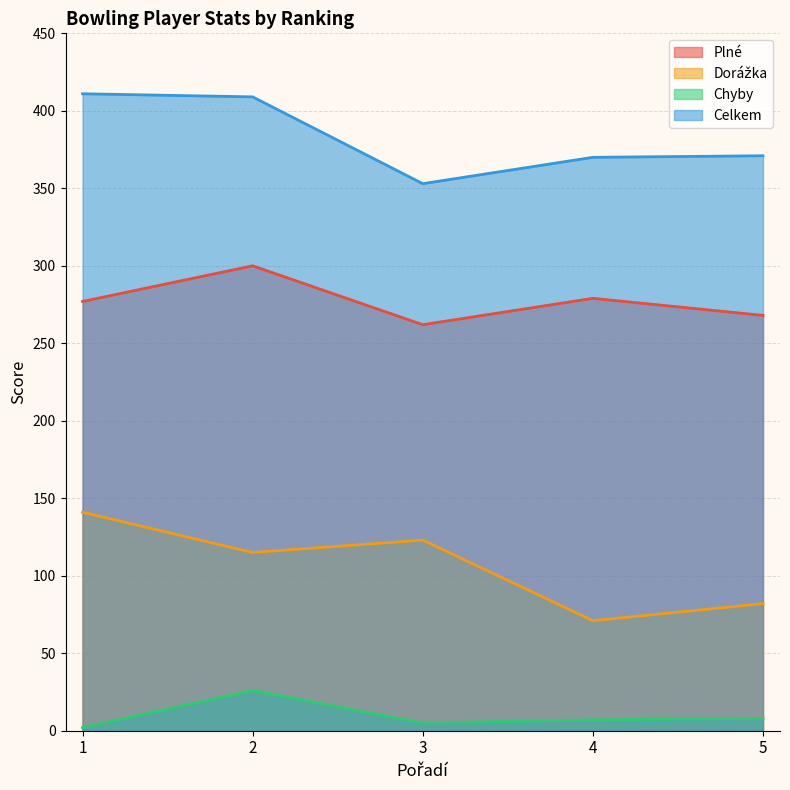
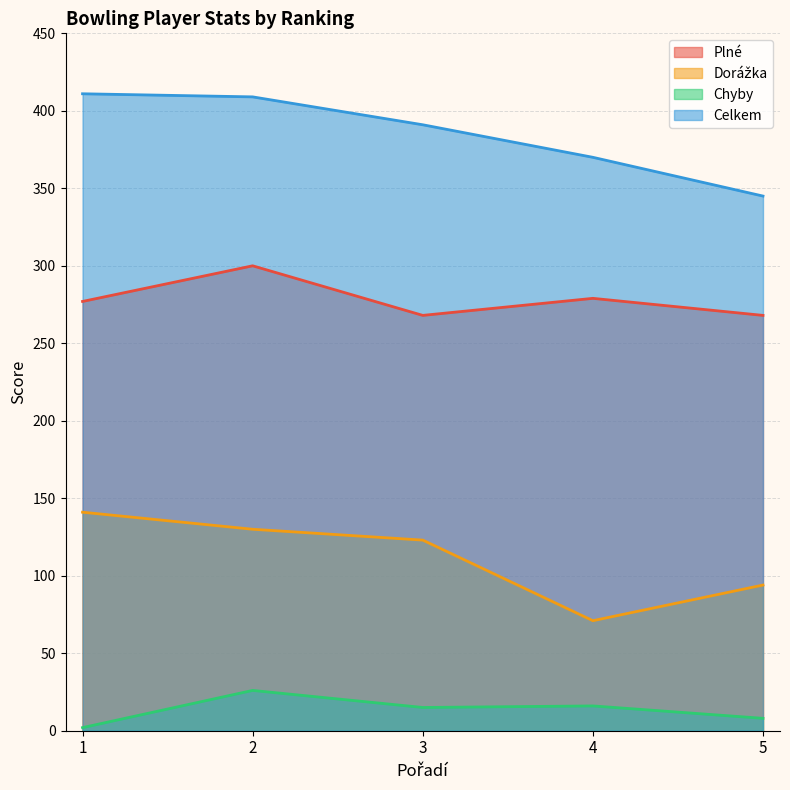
Dorážka, 2: 115 -> 130
Plné, 3: 262 -> 268
Chyby, 3: 5 -> 15
Celkem, 3: 353 -> 391
Chyby, 4: 7 -> 16
Dorážka, 5: 82 -> 94
Celkem, 5: 371 -> 345
